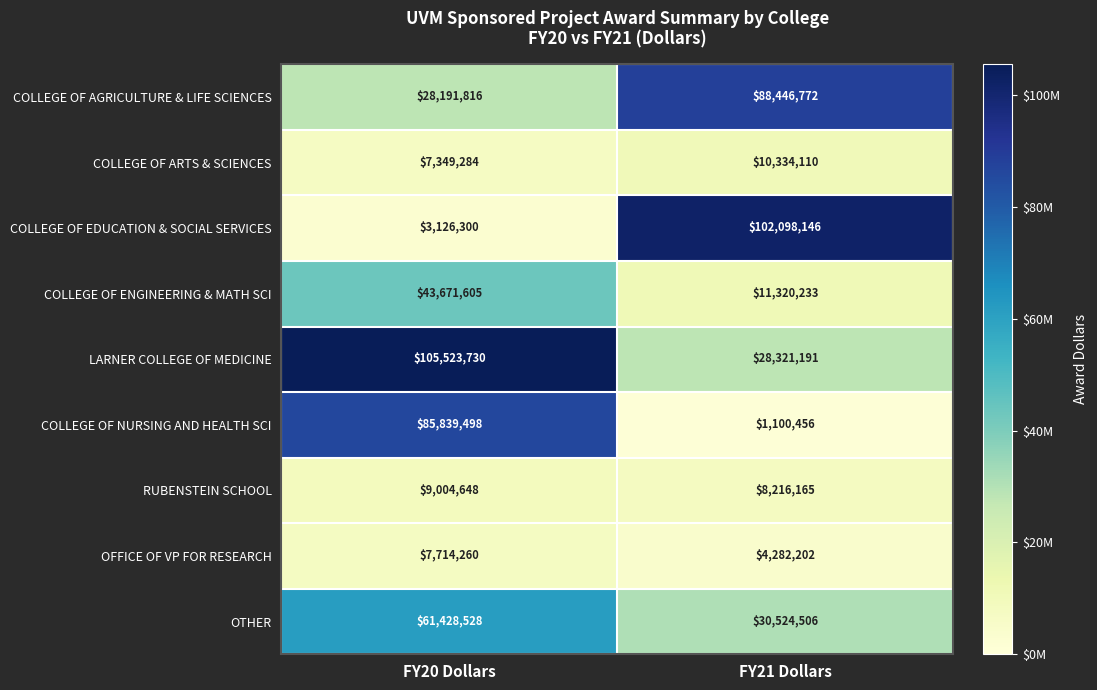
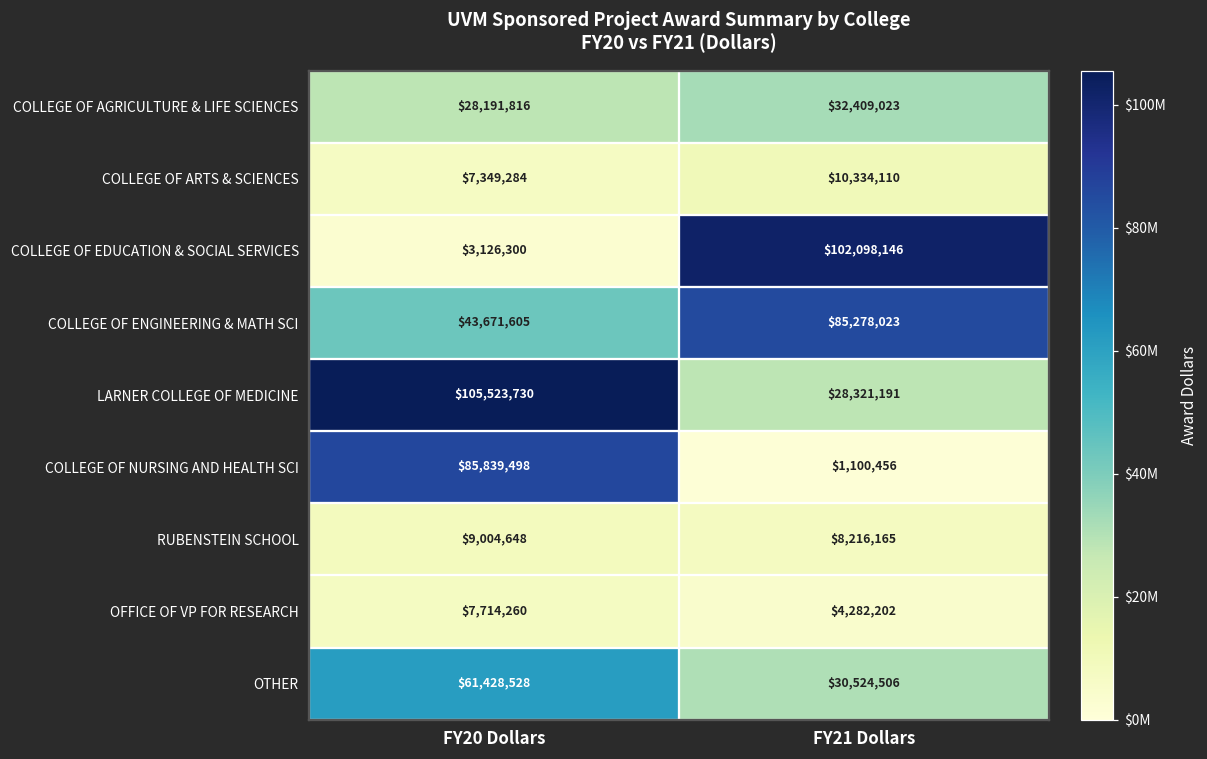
COLLEGE OF AGRICULTURE & LIFE SCIENCES, FY21 Dollars: $88,446,772 -> $32,409,023
COLLEGE OF ENGINEERING & MATH SCI, FY21 Dollars: $11,320,233 -> $85,278,023
